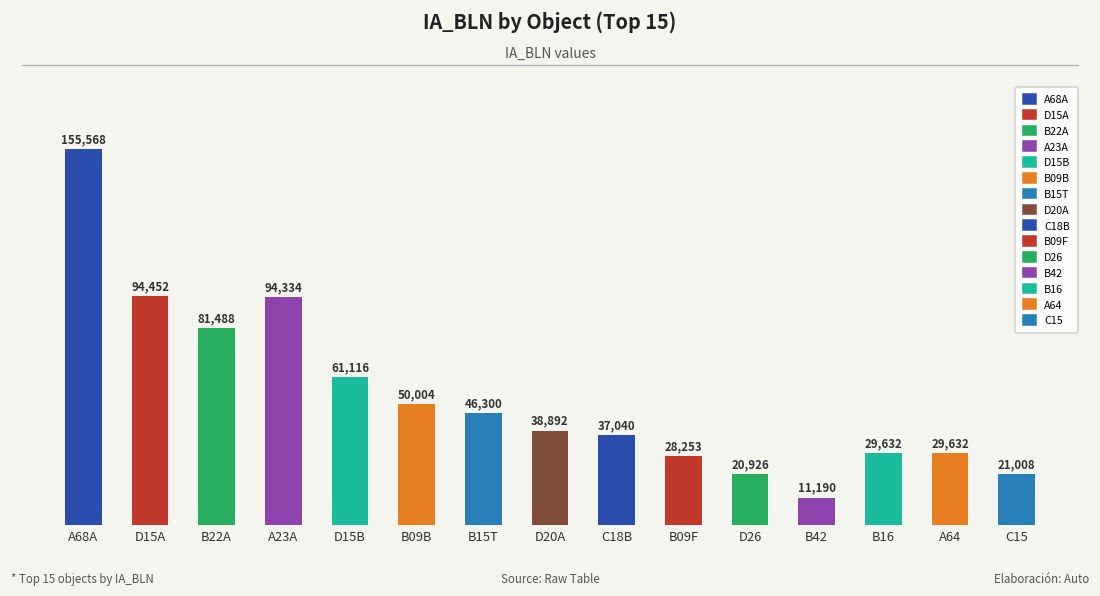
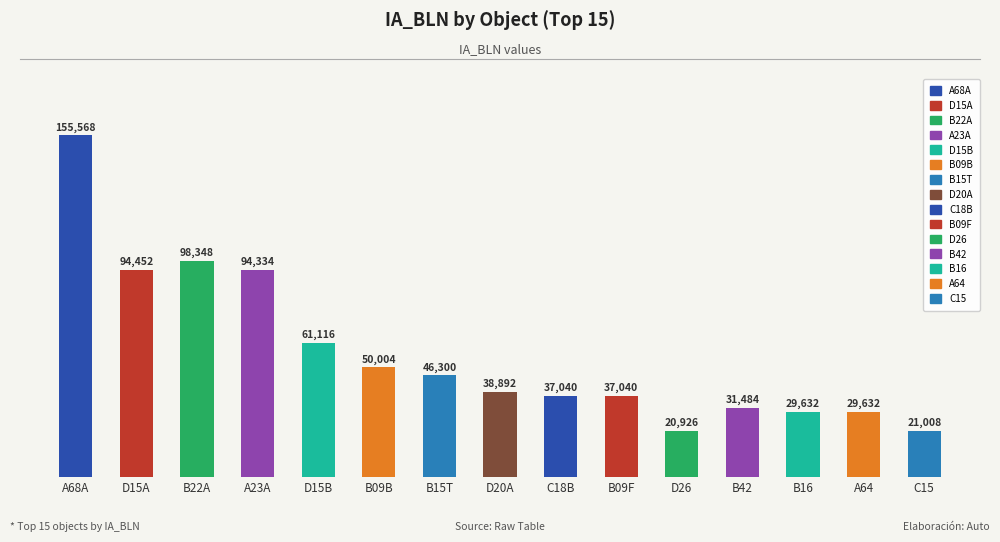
B22A: 81,488 -> 98,348
B09F: 28,253 -> 37,040
B42: 11,190 -> 31,484
